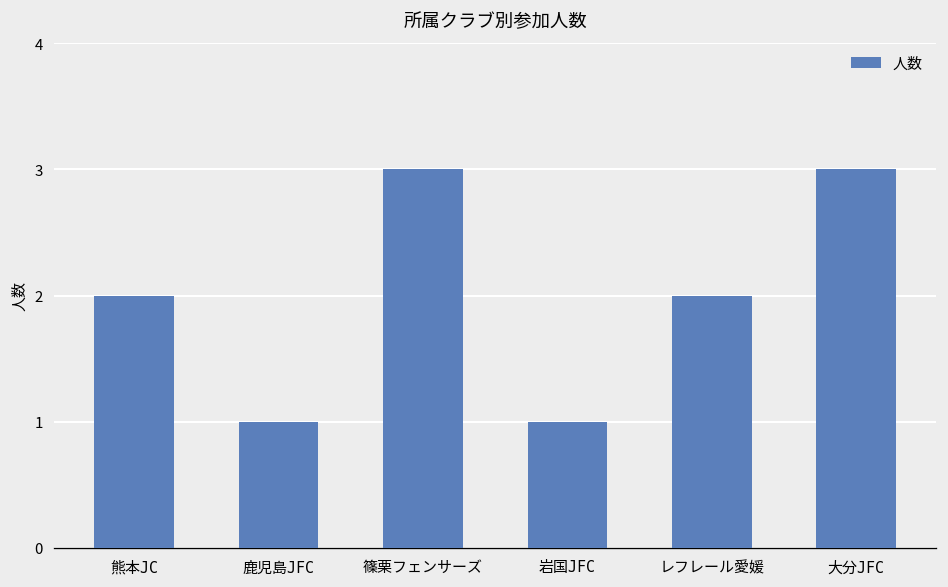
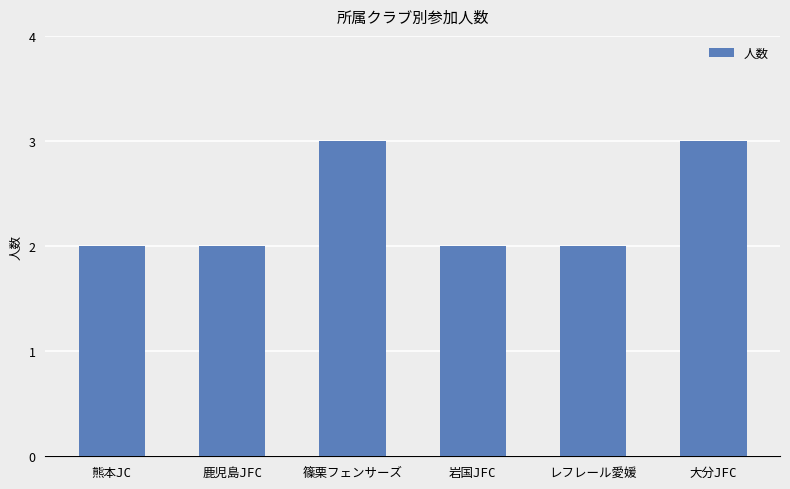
鹿児島JFC: 1 -> 2
岩国JFC: 1 -> 2
